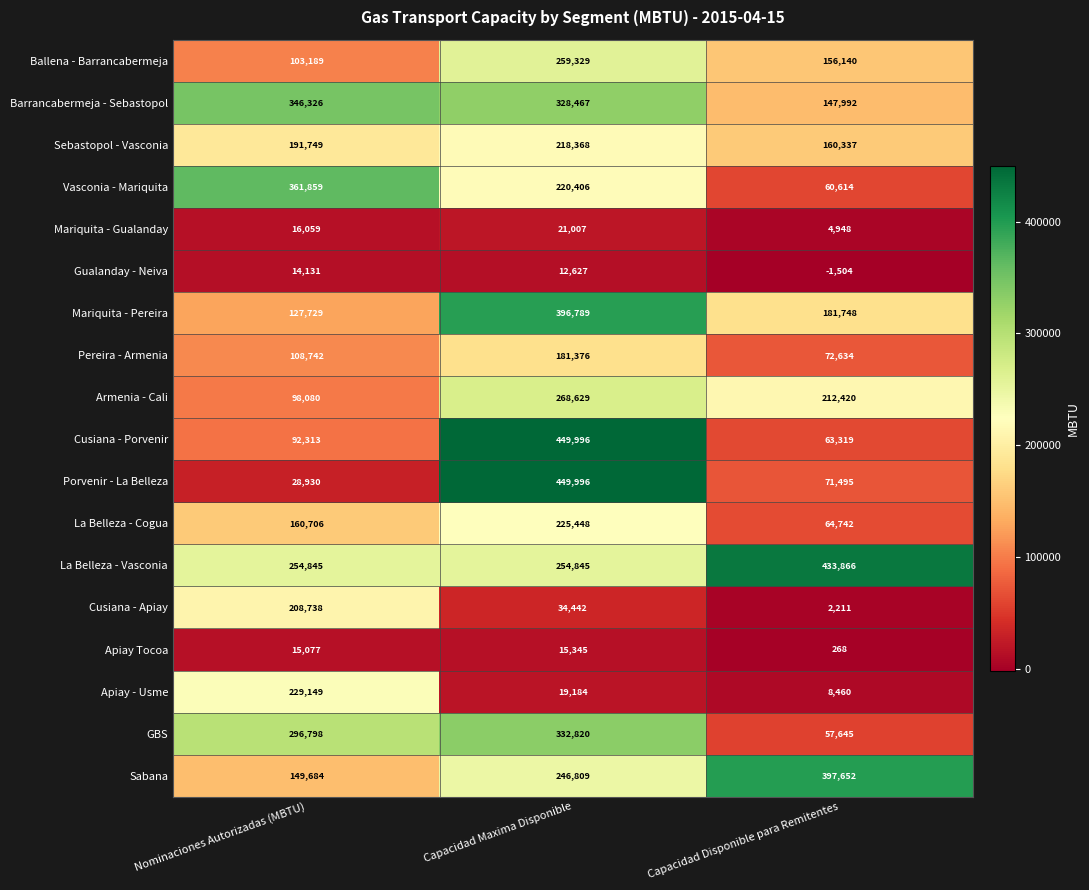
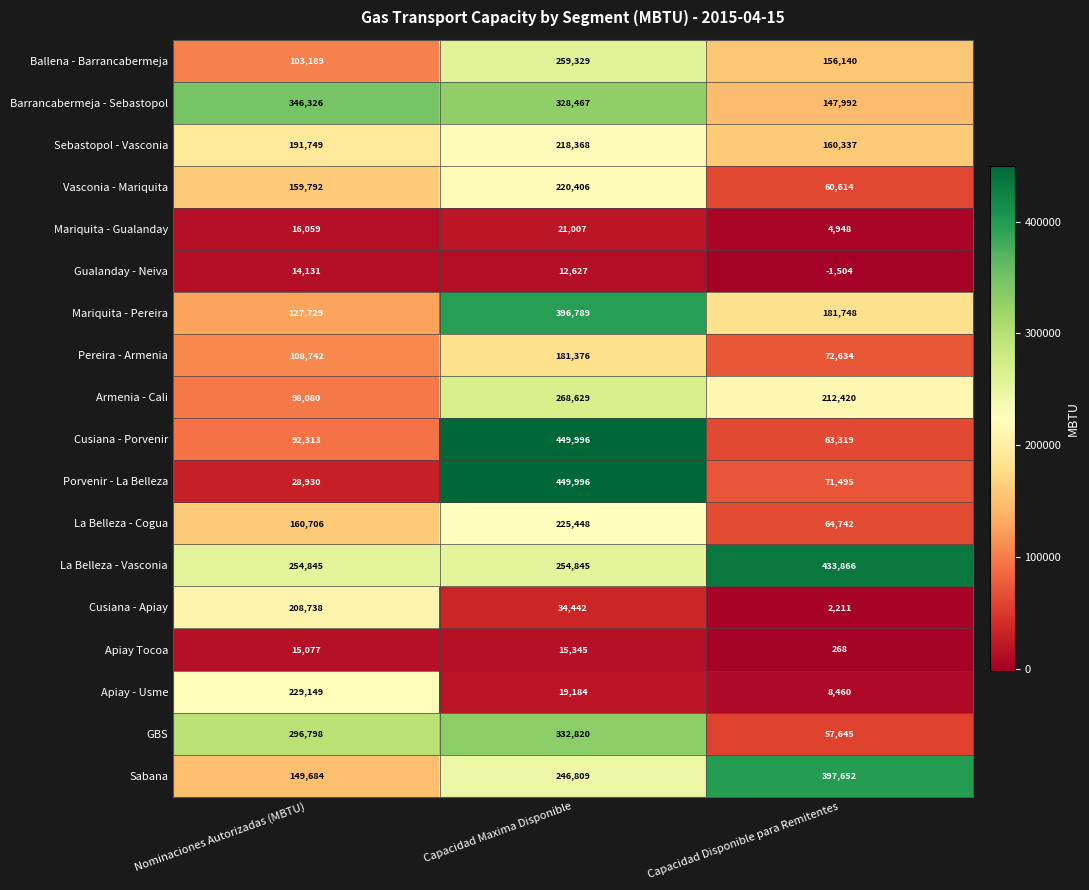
Vasconia - Mariquita, Nominaciones Autorizadas (MBTU): 361,859 -> 159,792
